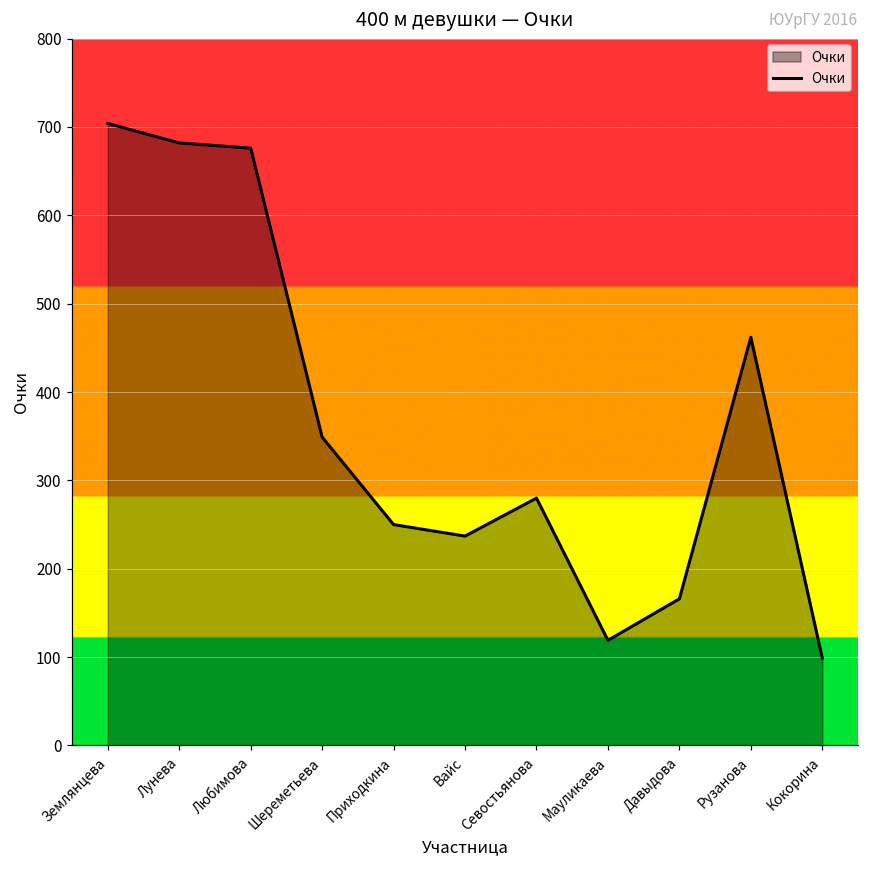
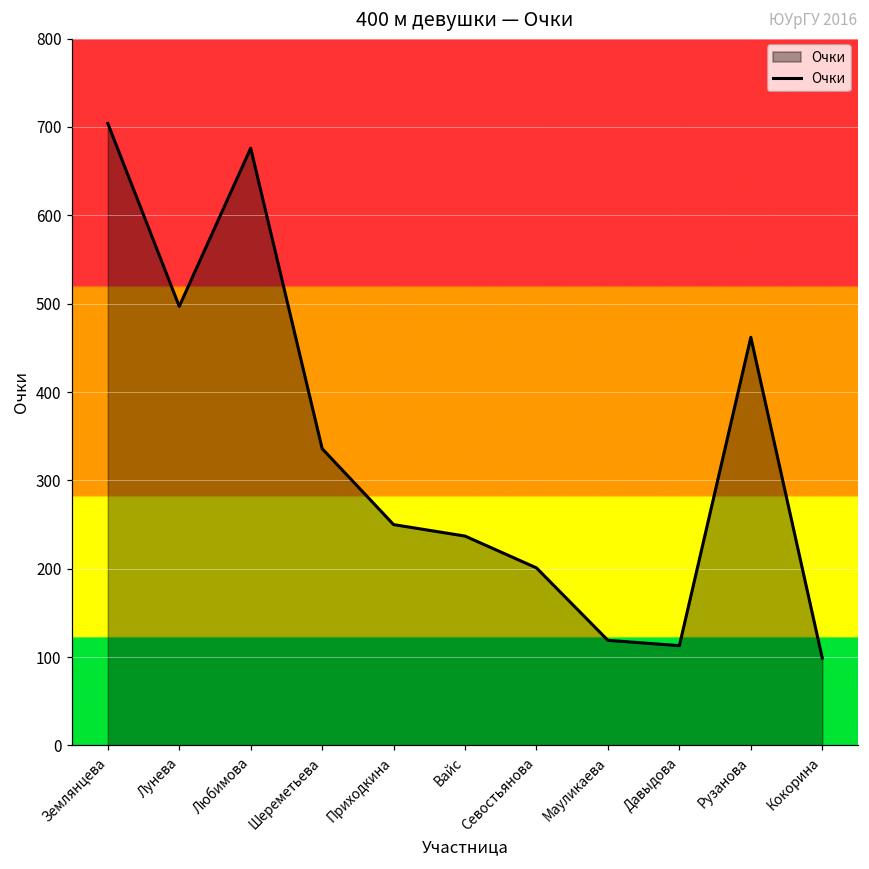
Лунева: 680 -> 500
Шереметьева: 350 -> 340
Севостьянова: 280 -> 200
Давыдова: 170 -> 110
